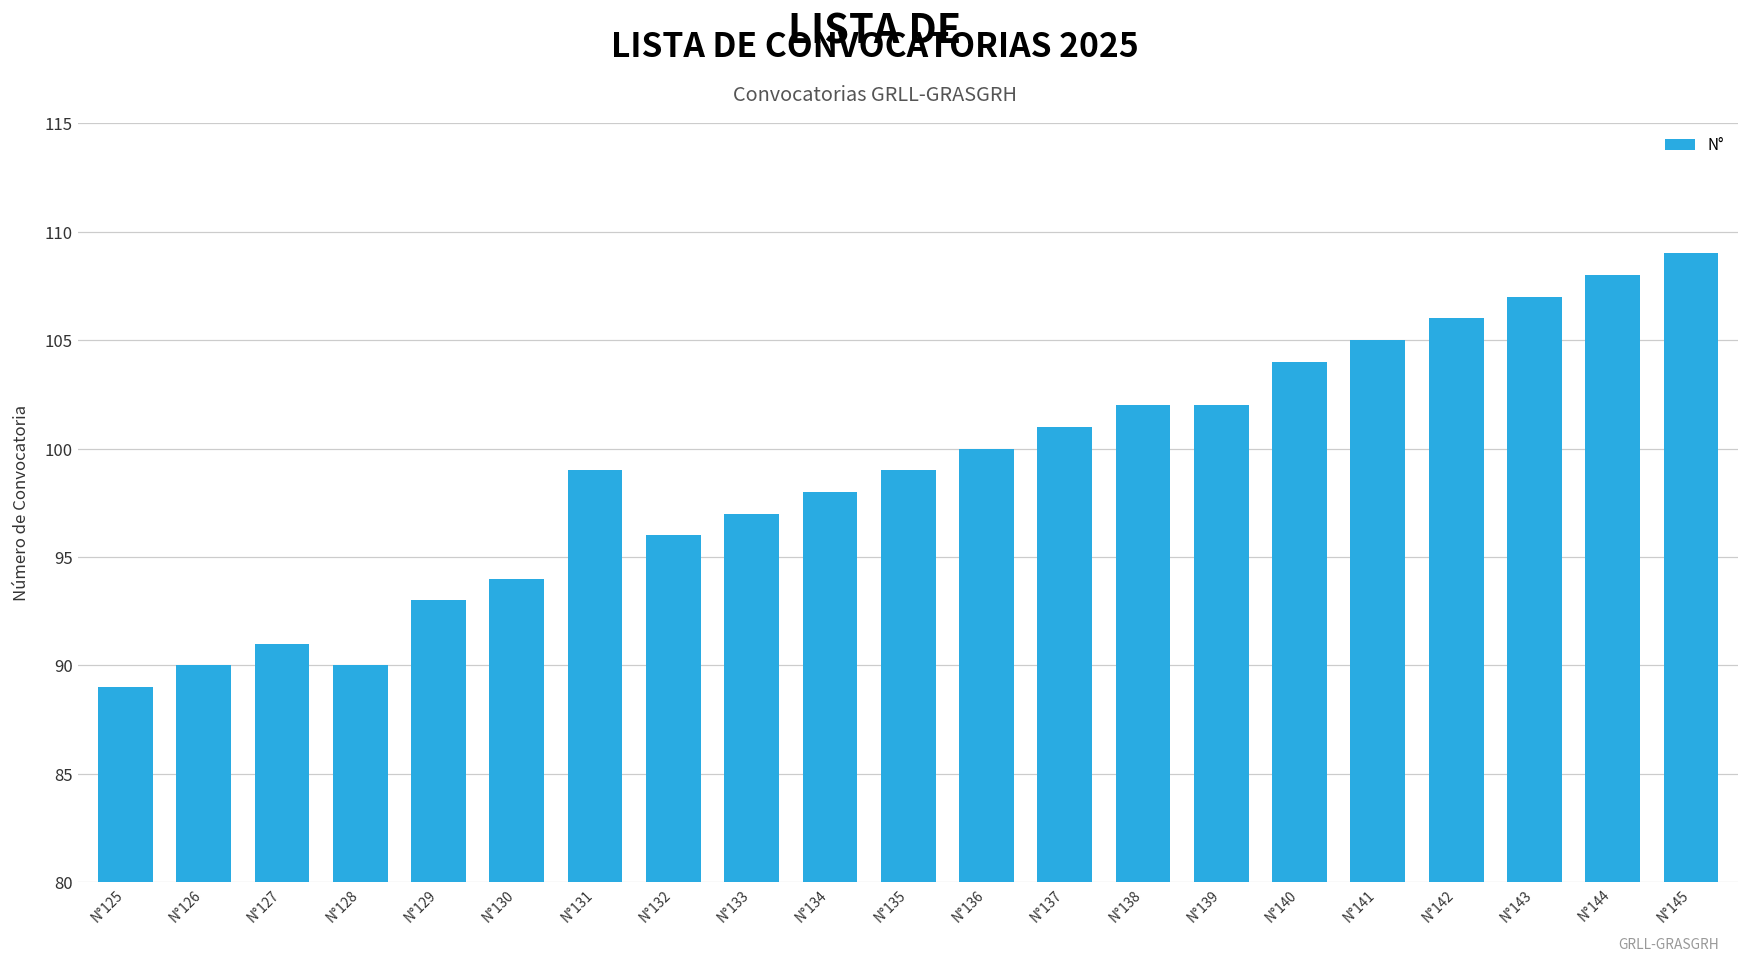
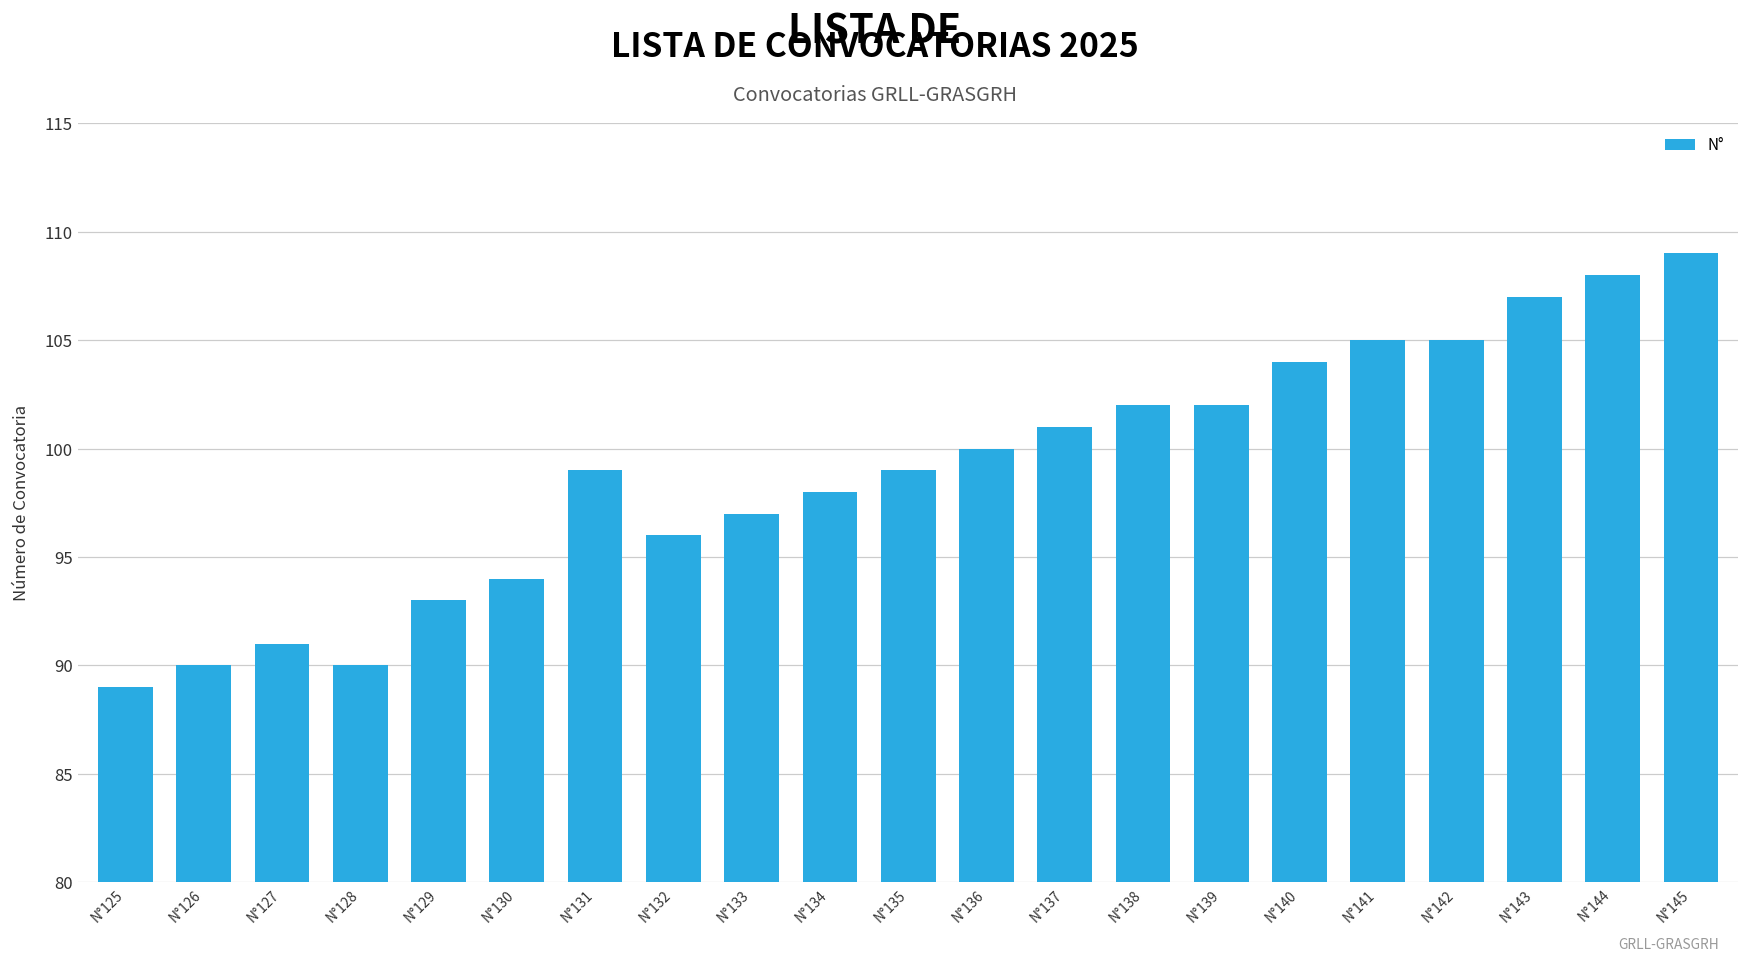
N°142: 106 -> 105
